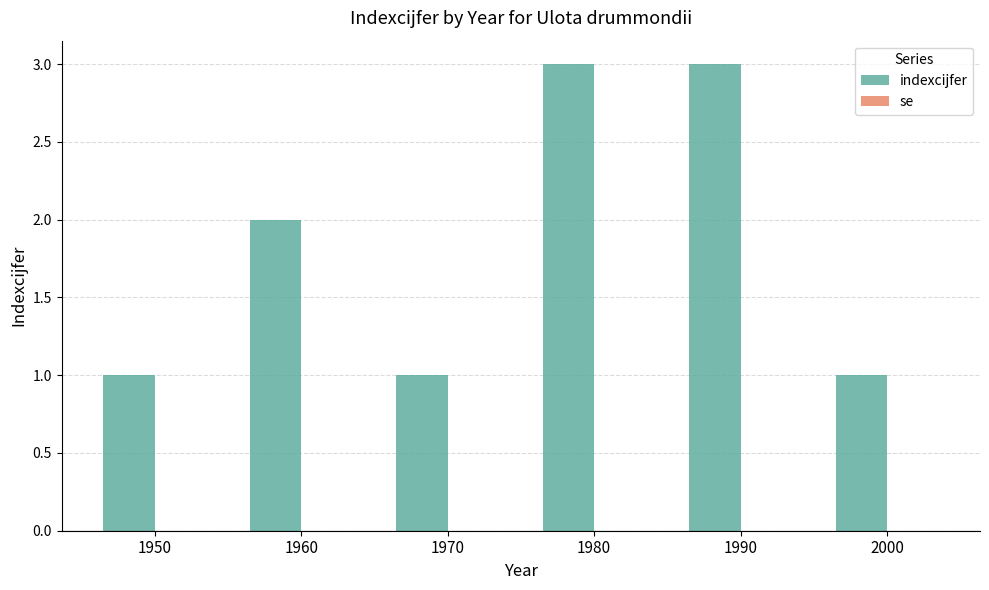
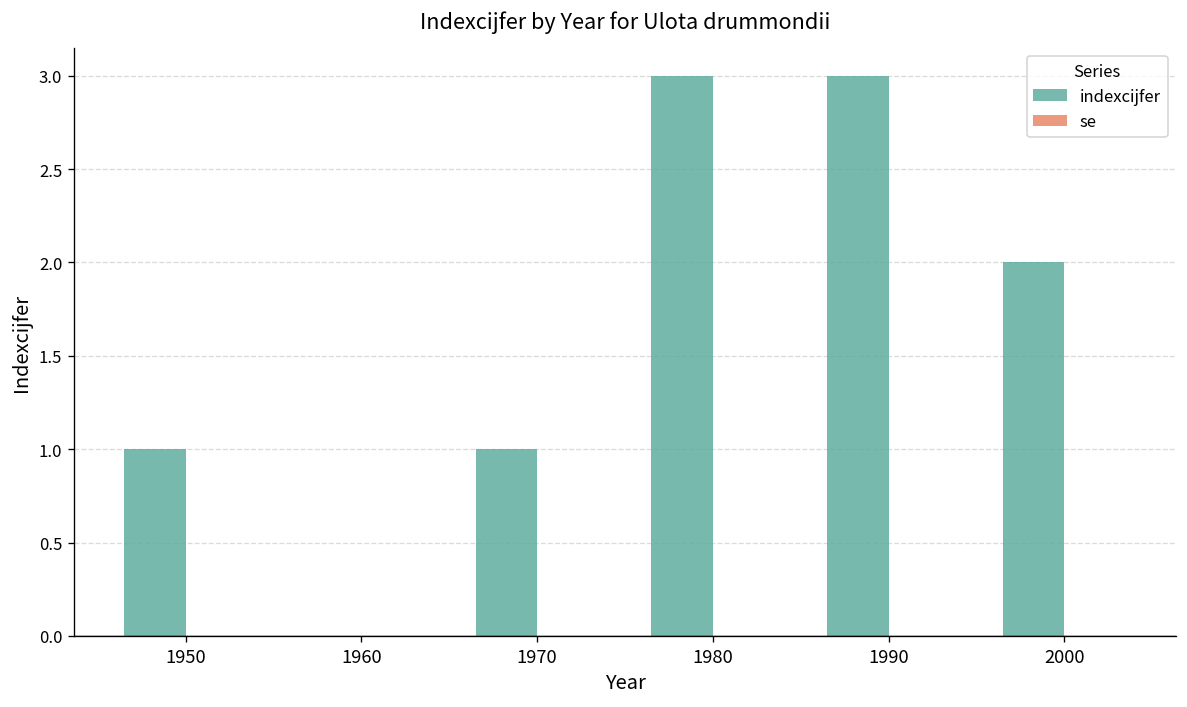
indexcijfer, 1960: 2 -> 0
indexcijfer, 2000: 1 -> 2
